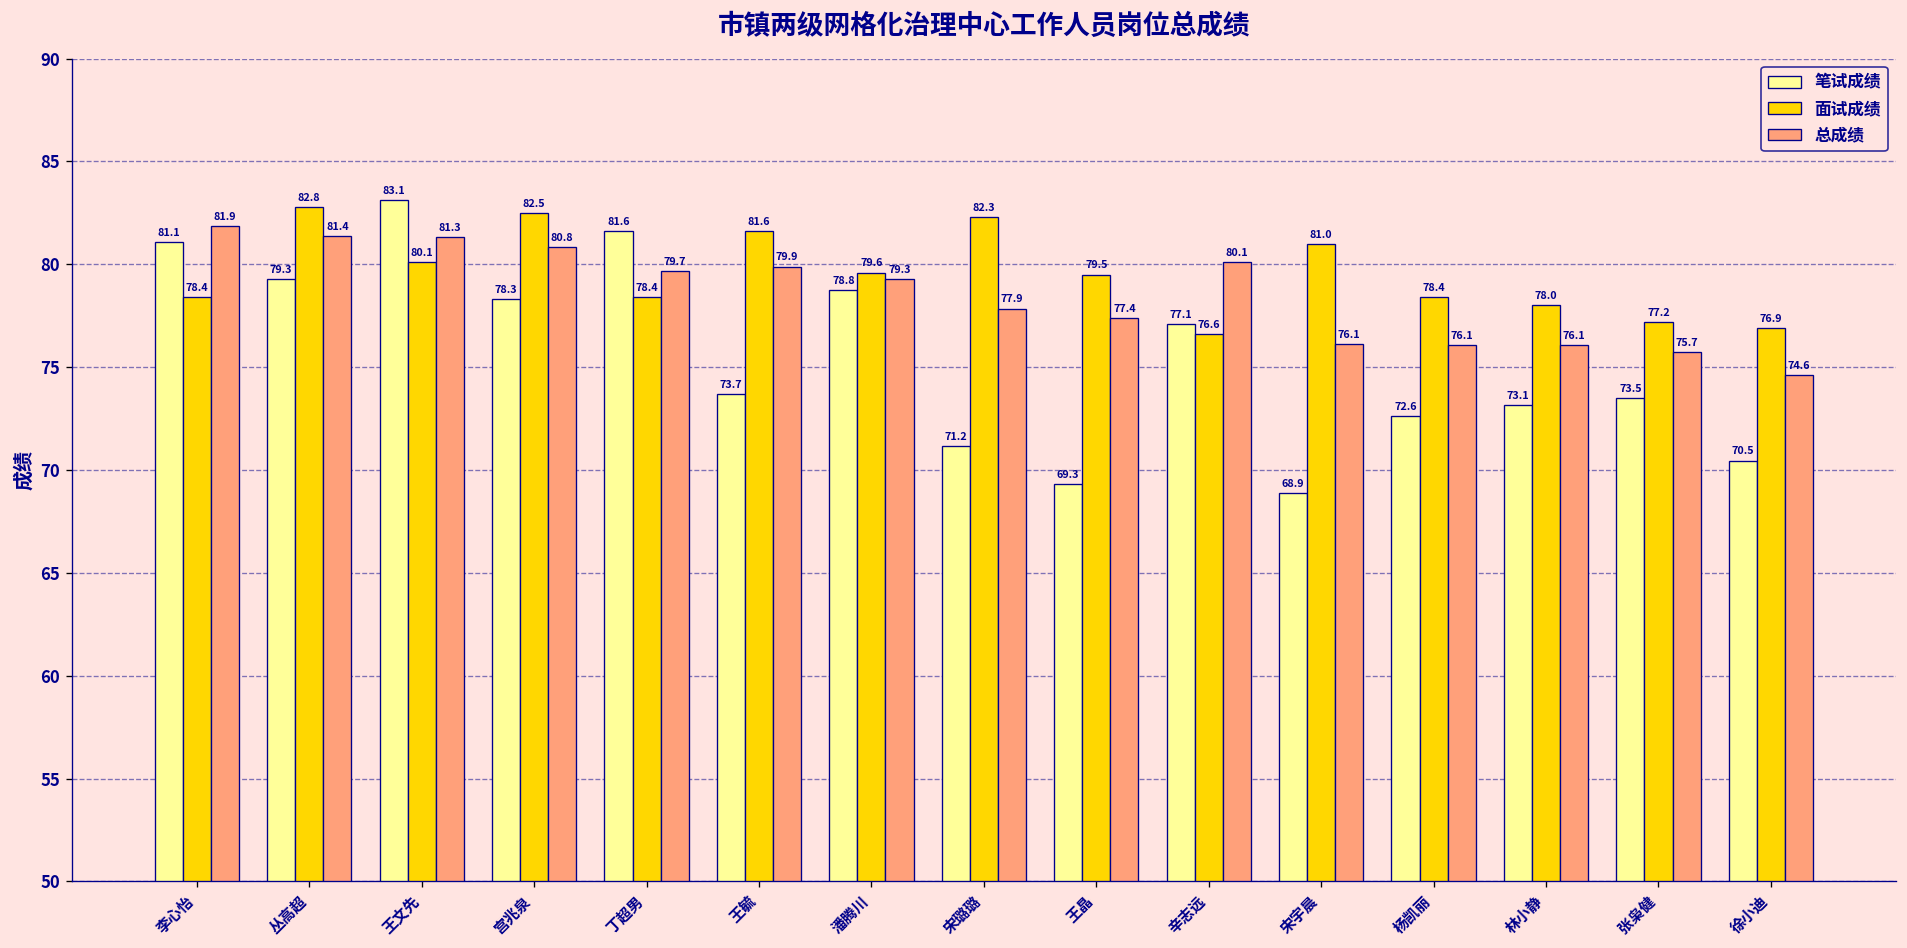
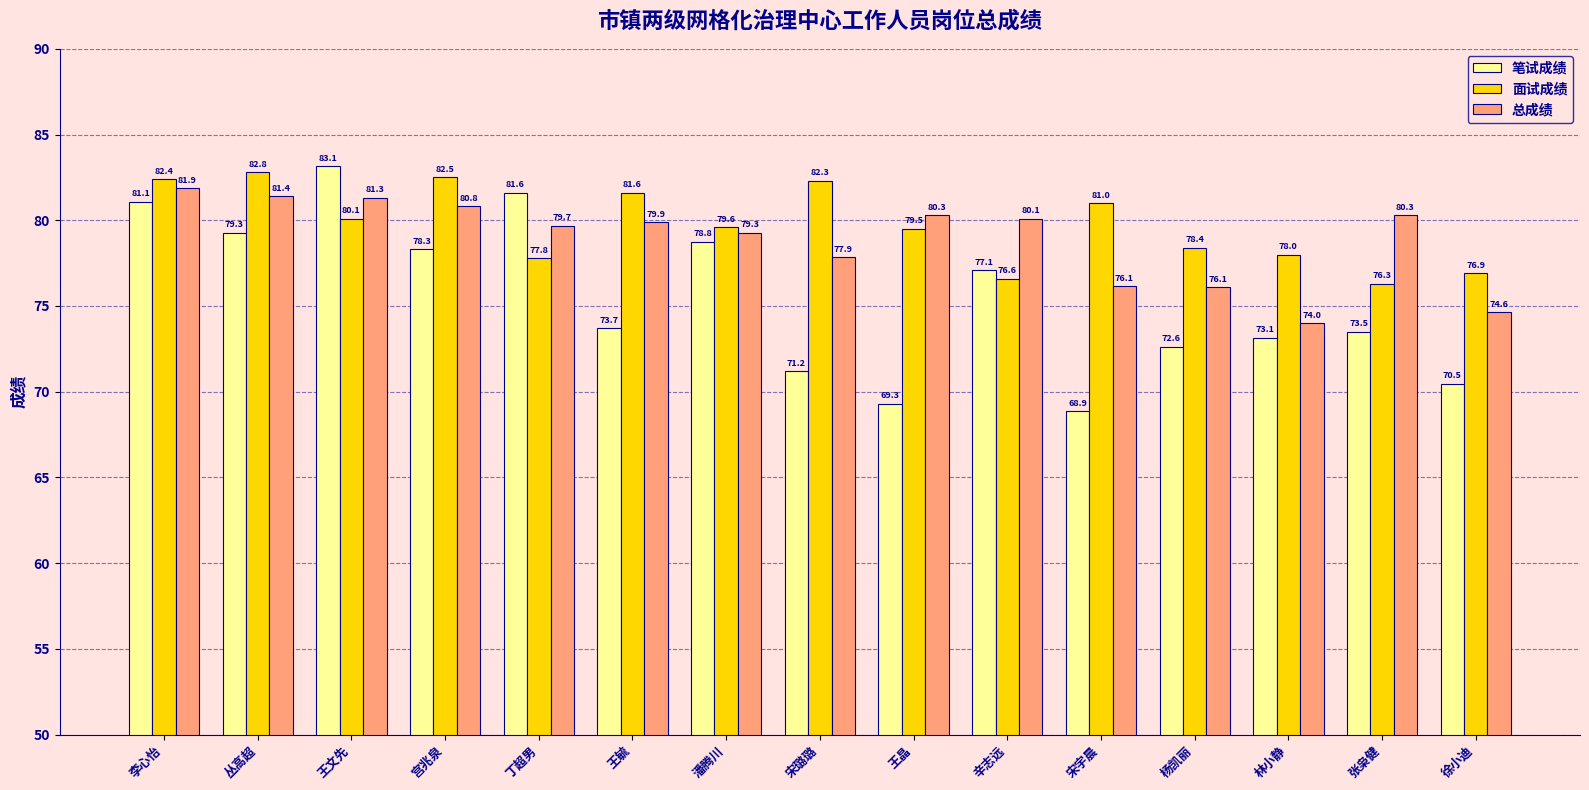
面试成绩, 李心怡: 78.4 -> 82.4
面试成绩, 丁超男: 78.4 -> 77.8
总成绩, 王晶: 77.4 -> 80.3
总成绩, 林小静: 76.1 -> 74.0
面试成绩, 张枭健: 77.2 -> 76.3
总成绩, 张枭健: 75.7 -> 80.3
